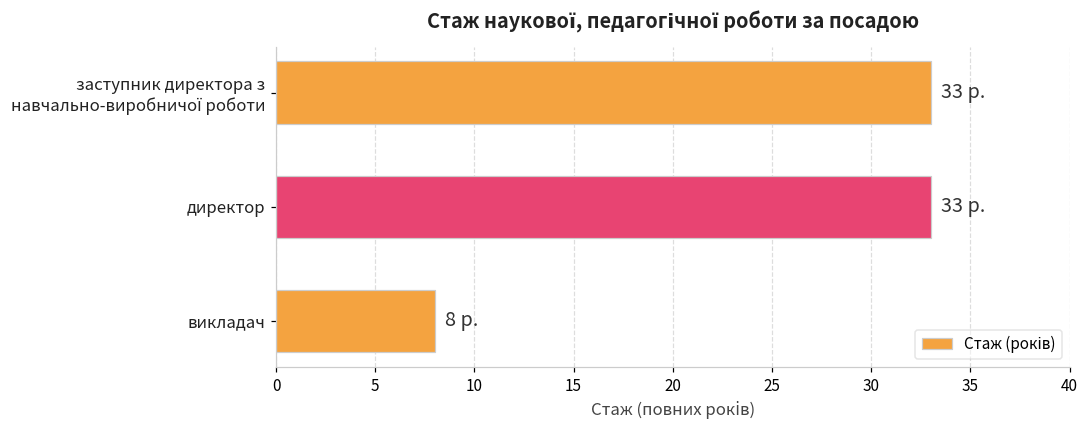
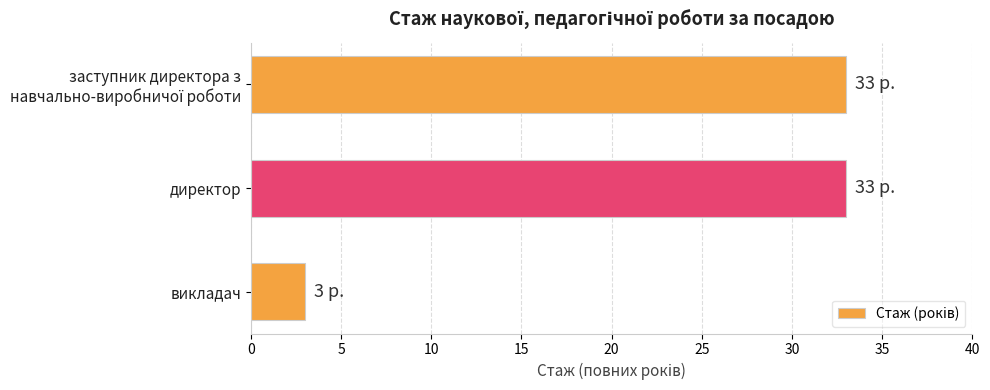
викладач: 8 -> 3
